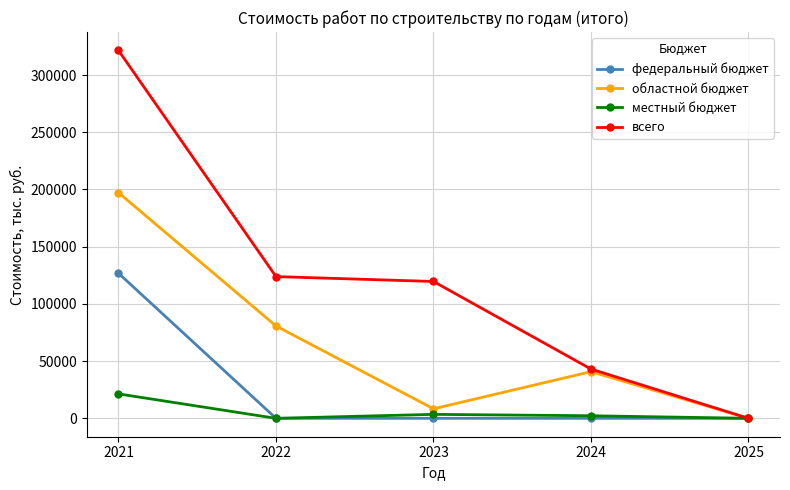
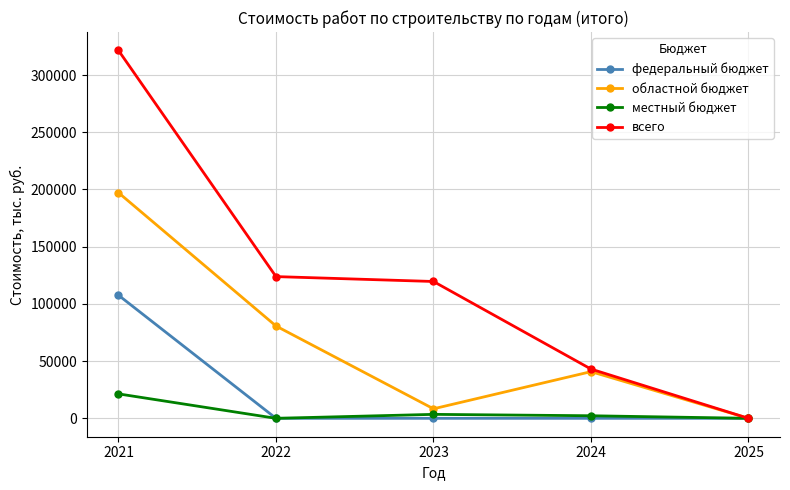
федеральный бюджет, 2021: 127000 -> 108000
